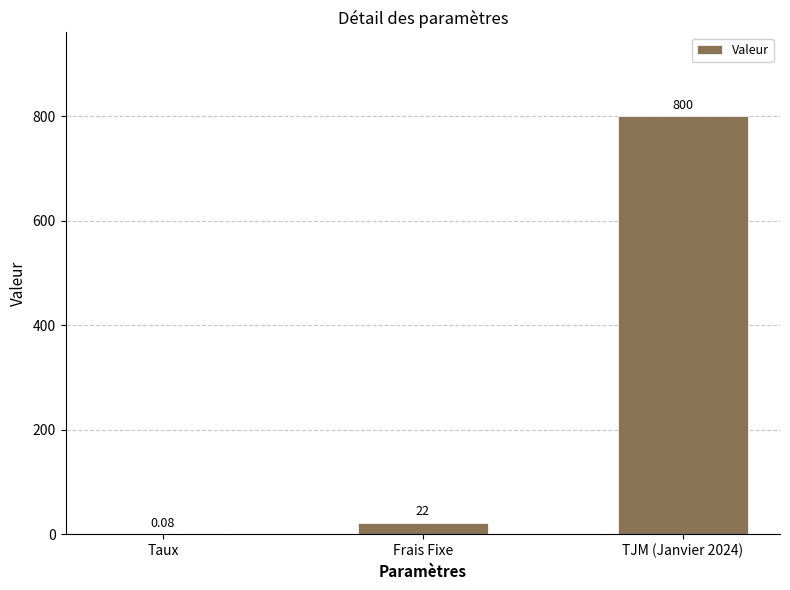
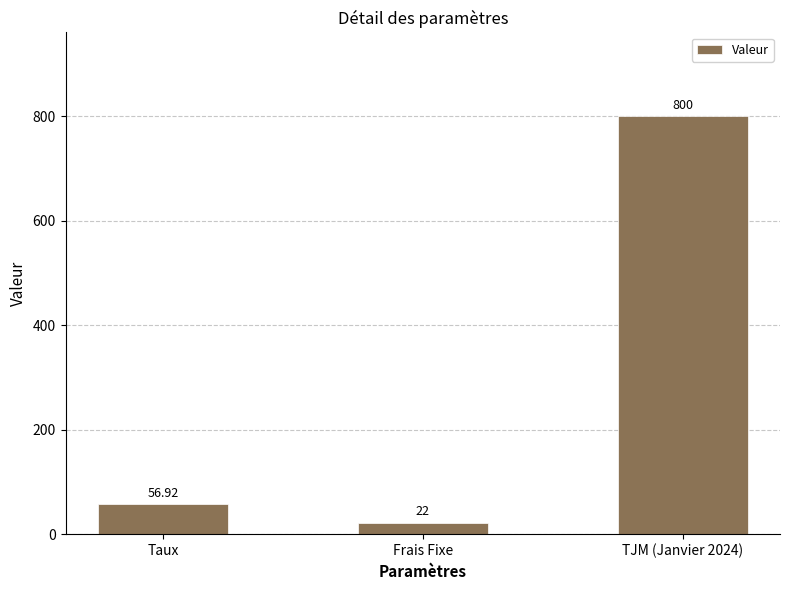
Taux: 0.08 -> 56.92
